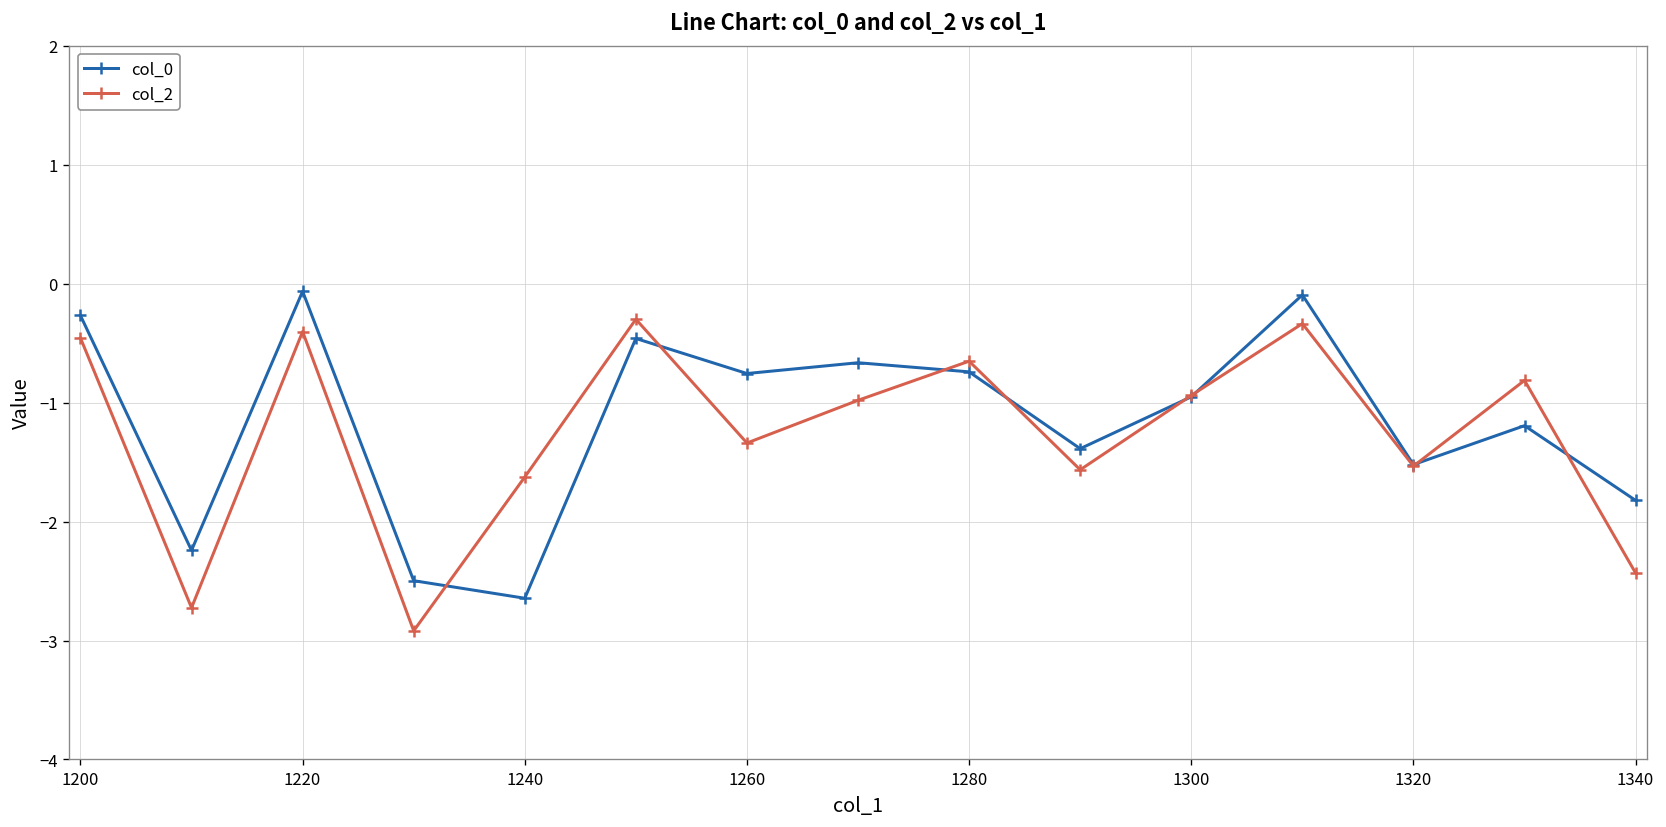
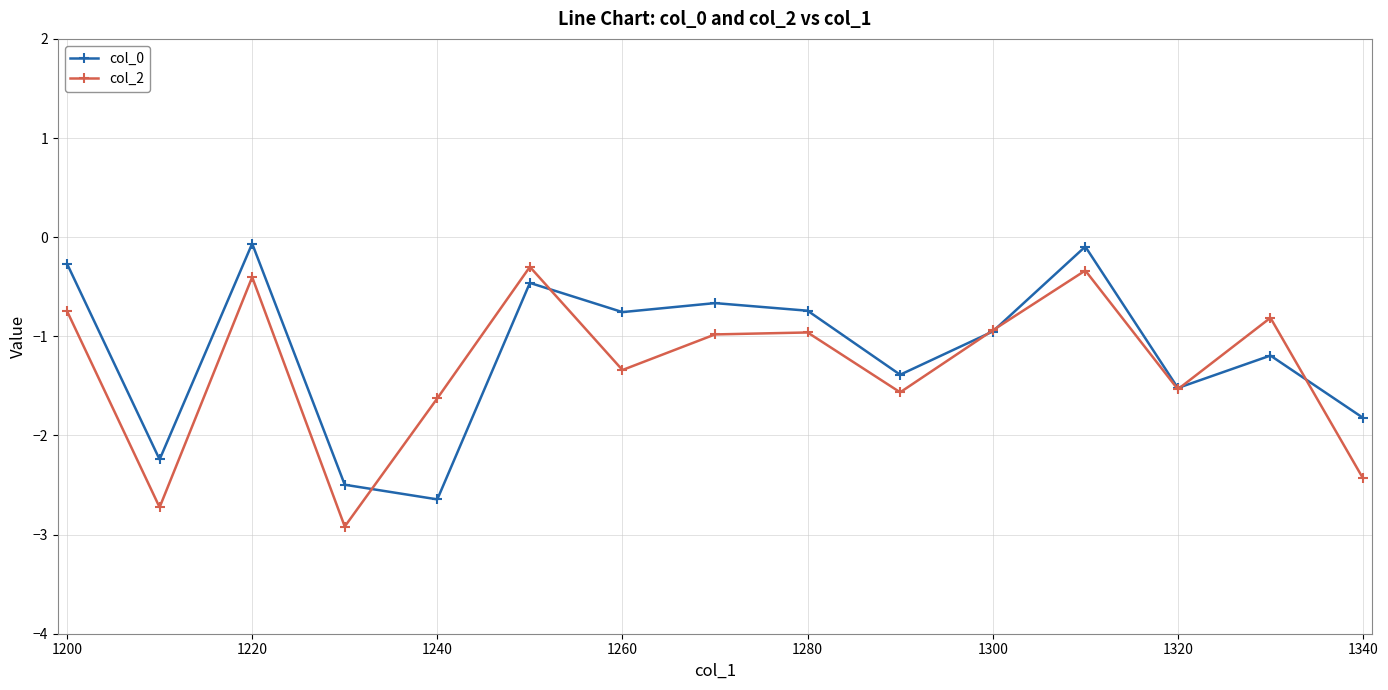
col_2, 1200: -0.5 -> -0.7
col_2, 1280: -0.7 -> -1.0
